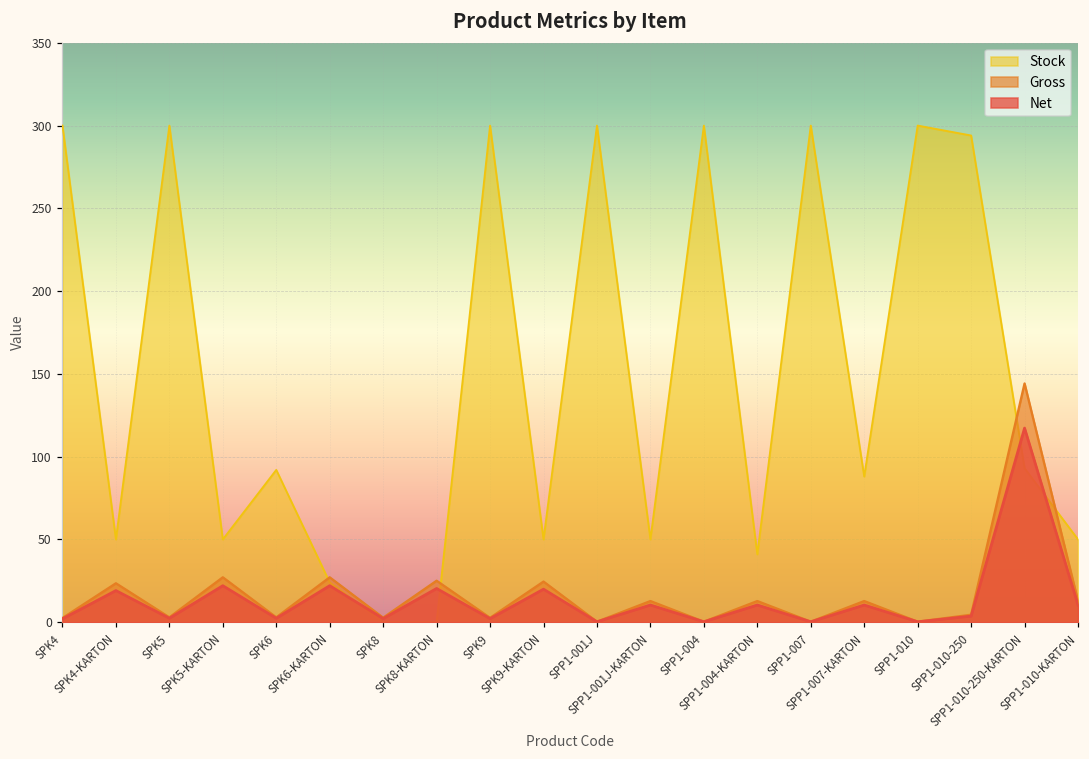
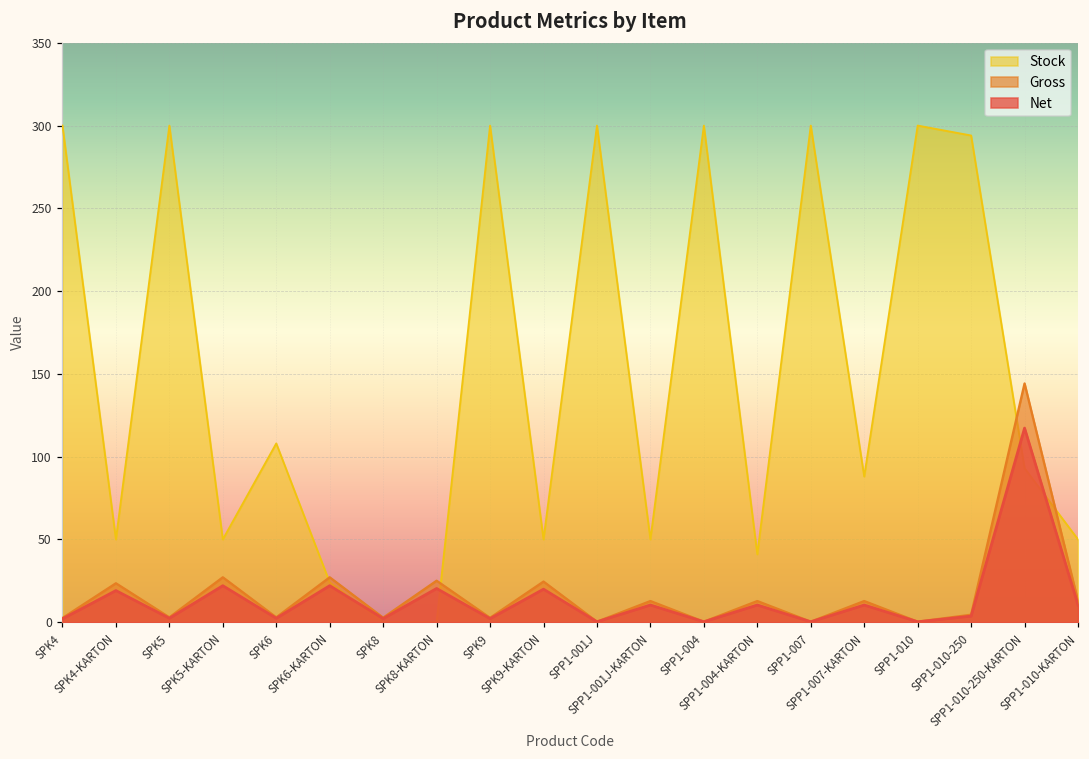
Stock, SPK6: 92 -> 108
